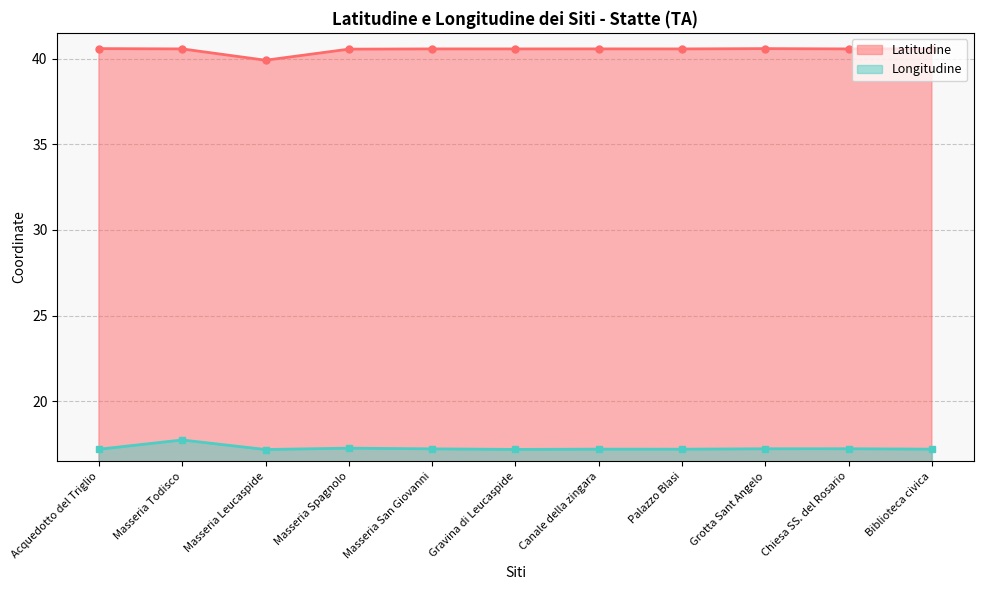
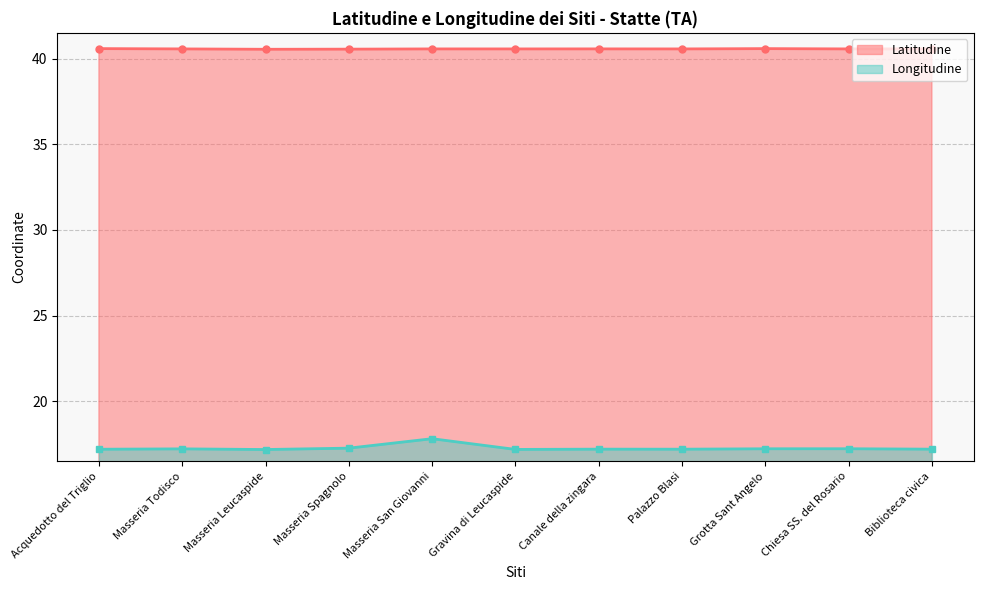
Longitudine, Masseria Todisco: 17.7 -> 17.2
Latitudine, Masseria Leucaspide: 39.9 -> 40.5
Longitudine, Masseria San Giovanni: 17.2 -> 17.8
